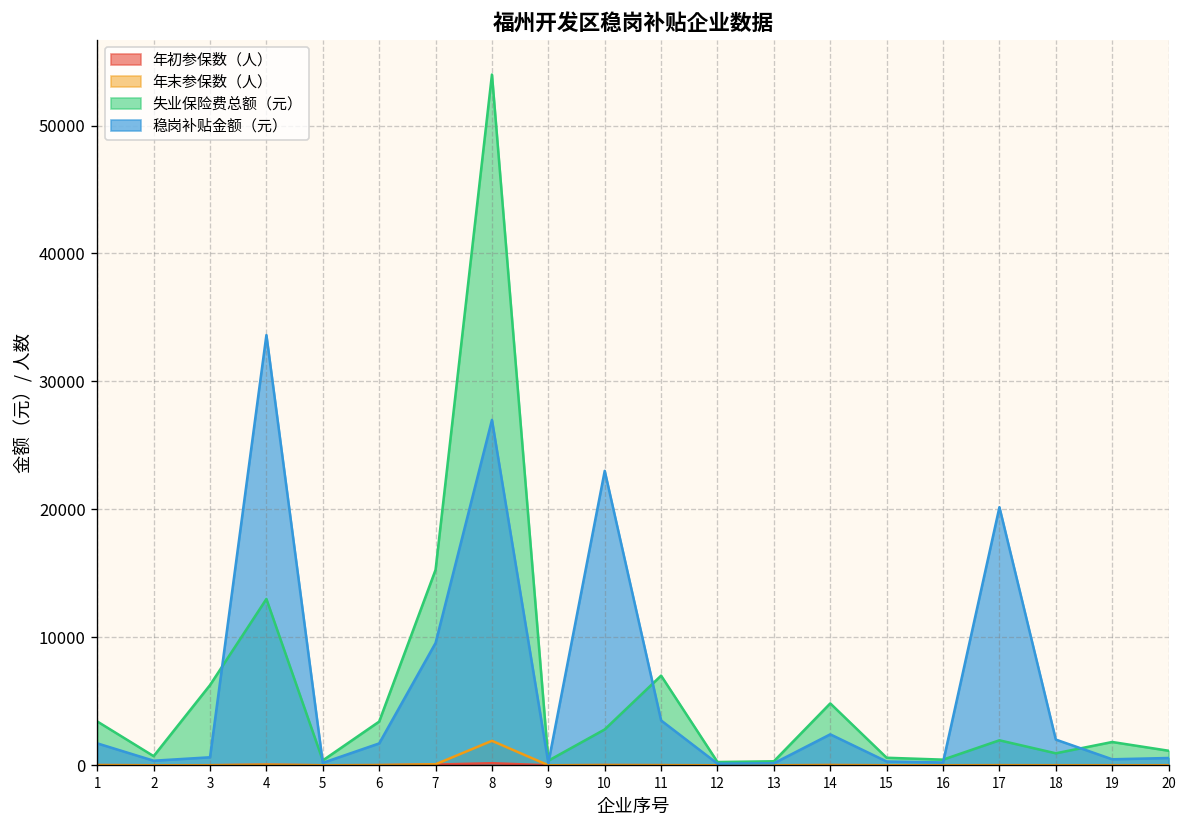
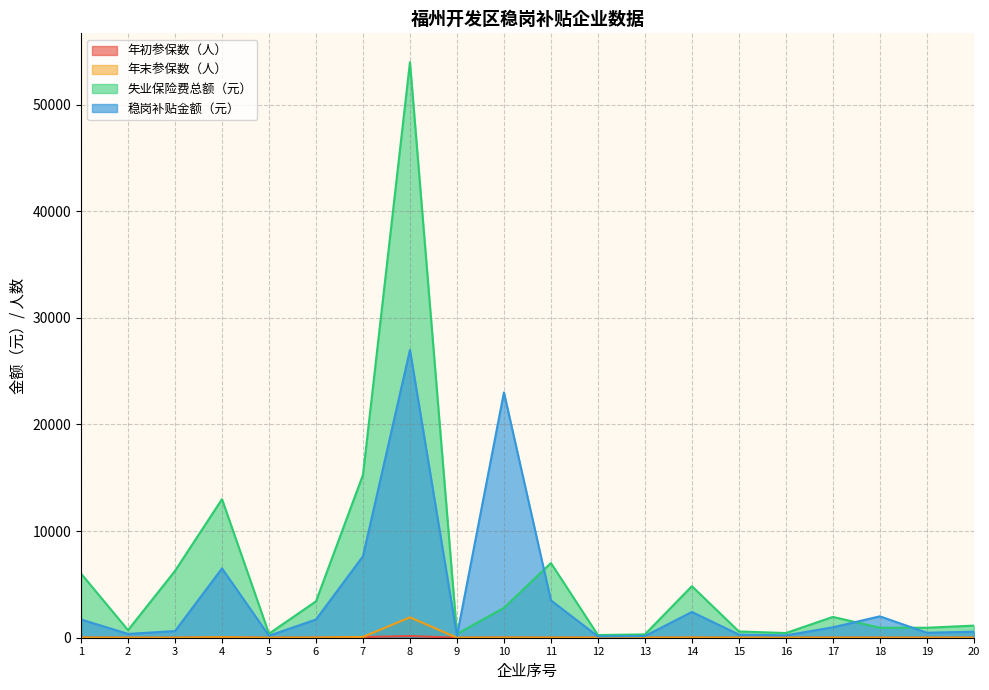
失业保险费总额（元）, 1: 3400 -> 6000
稳岗补贴金额（元）, 4: 33600 -> 6500
稳岗补贴金额（元）, 7: 9600 -> 7600
稳岗补贴金额（元）, 17: 20200 -> 1000
失业保险费总额（元）, 19: 1800 -> 900
